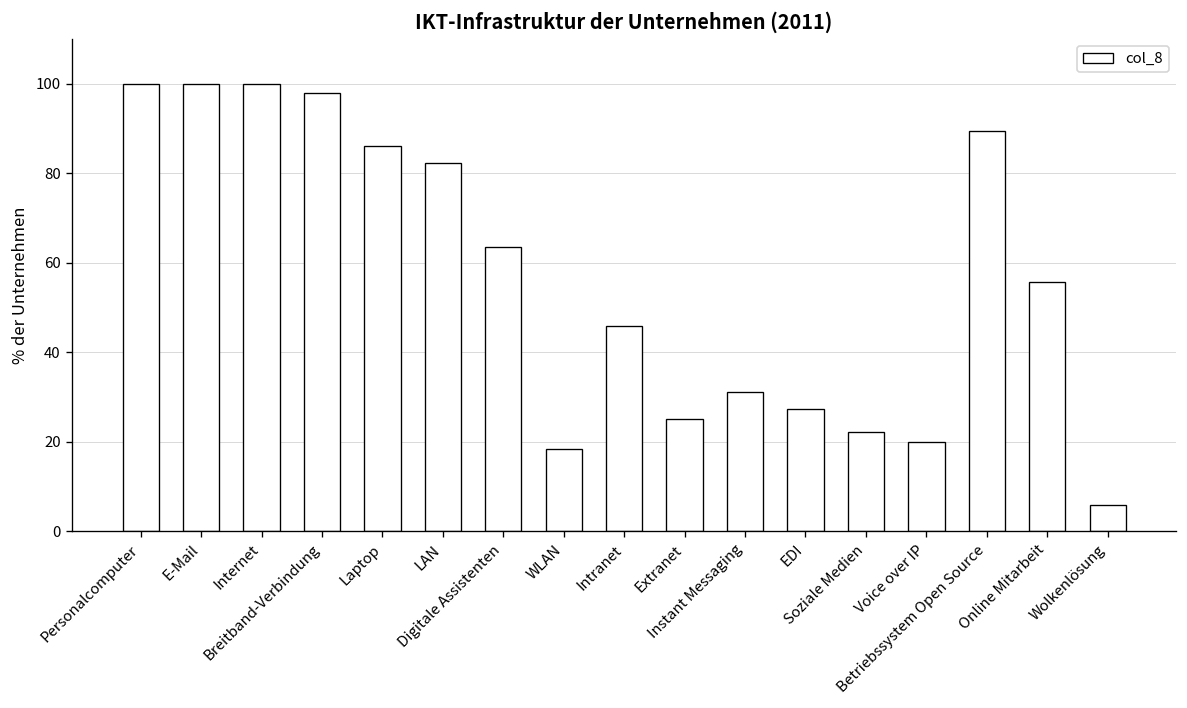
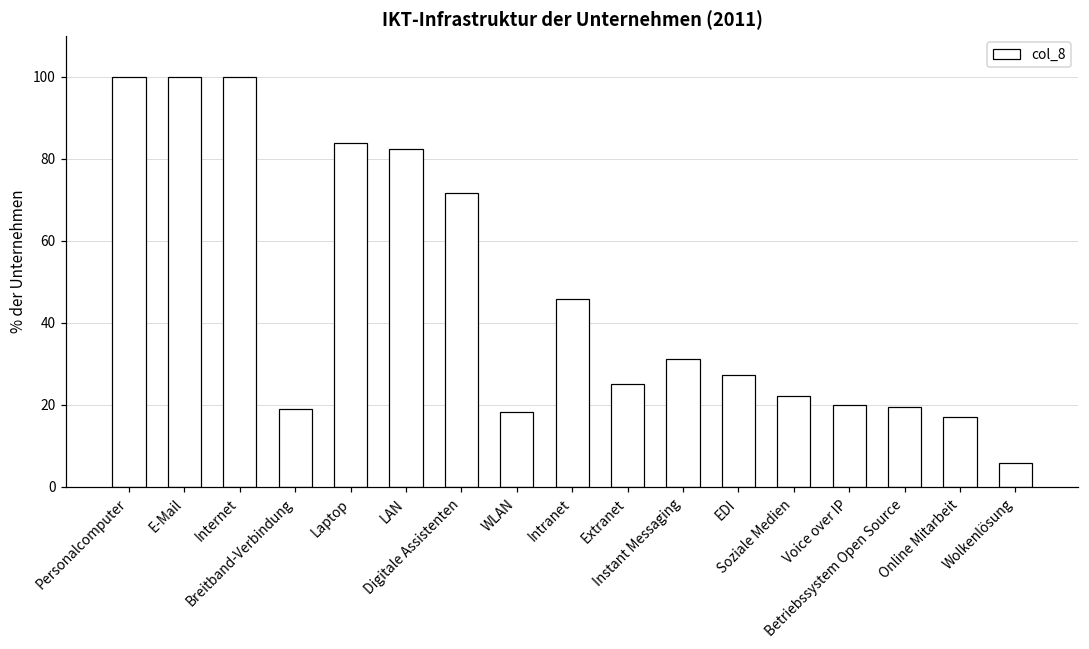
Breitband-Verbindung: 98 -> 19
Laptop: 86 -> 84
Digitale Assistenten: 64 -> 72
Betriebssystem Open Source: 89 -> 20
Online Mitarbeit: 56 -> 17
